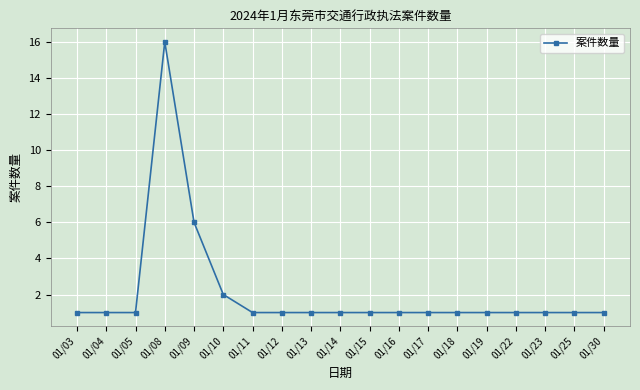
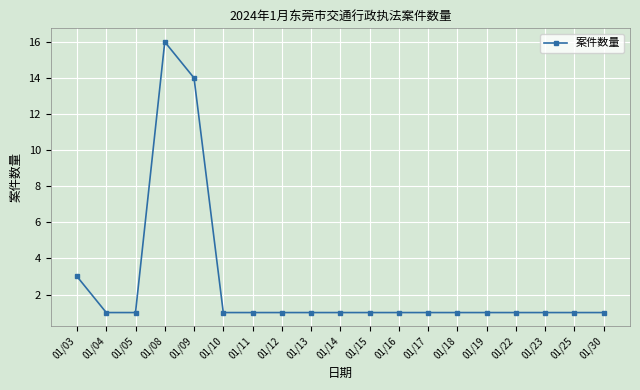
01/03: 1 -> 3
01/09: 6 -> 14
01/10: 2 -> 1
